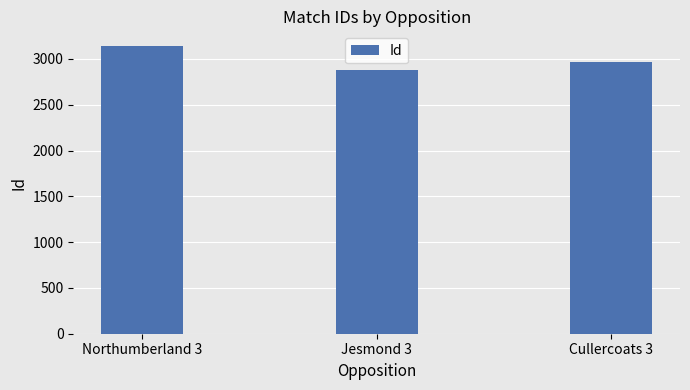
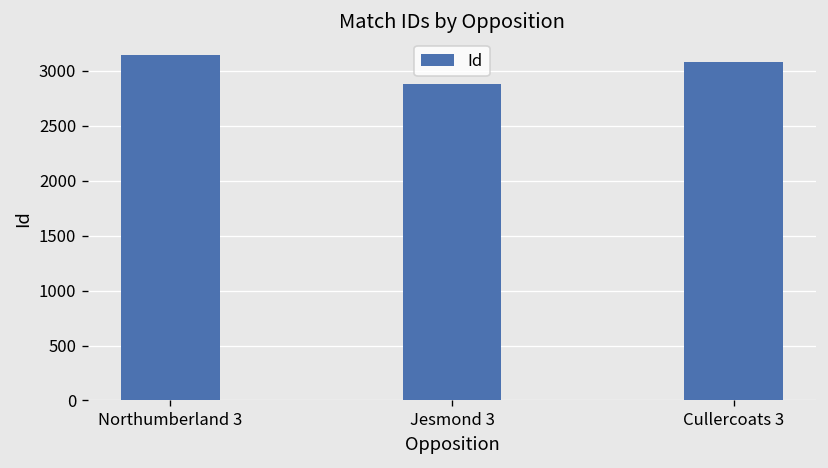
Cullercoats 3: 3000 -> 3100
